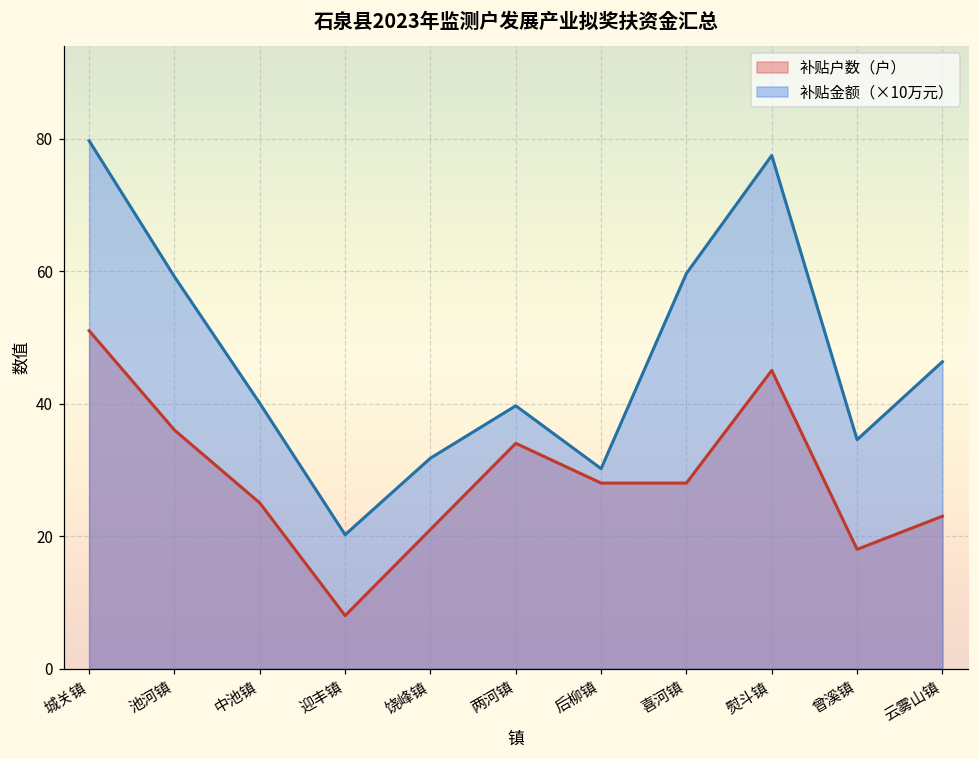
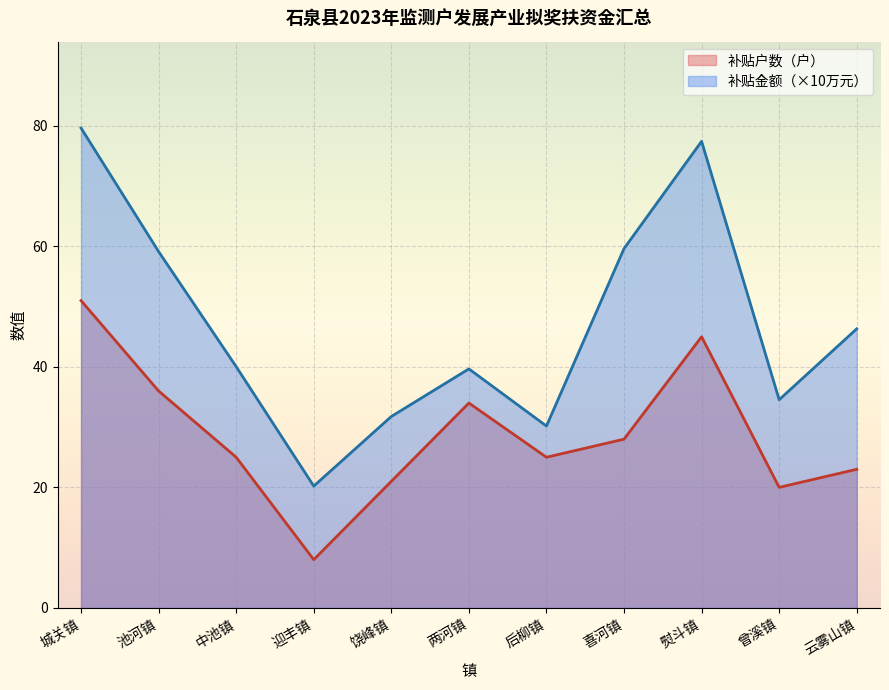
补贴户数（户）, 后柳镇: 28 -> 25
补贴户数（户）, 曾溪镇: 18 -> 20
